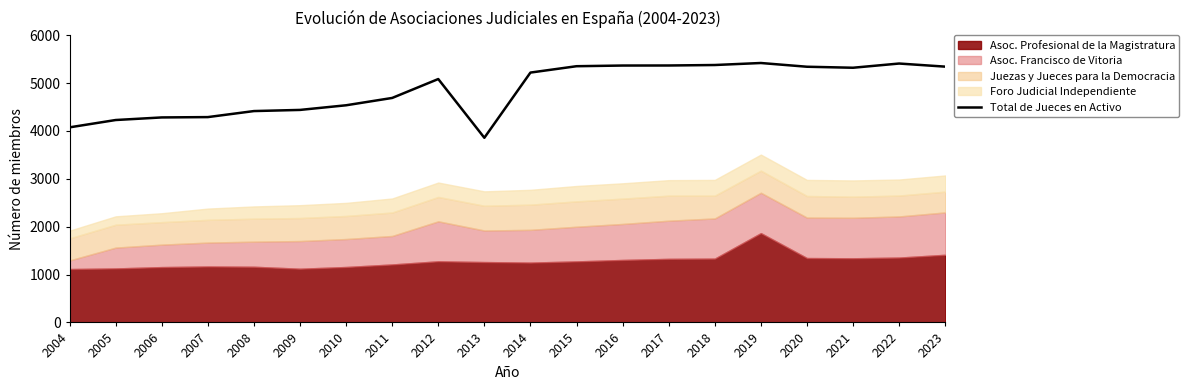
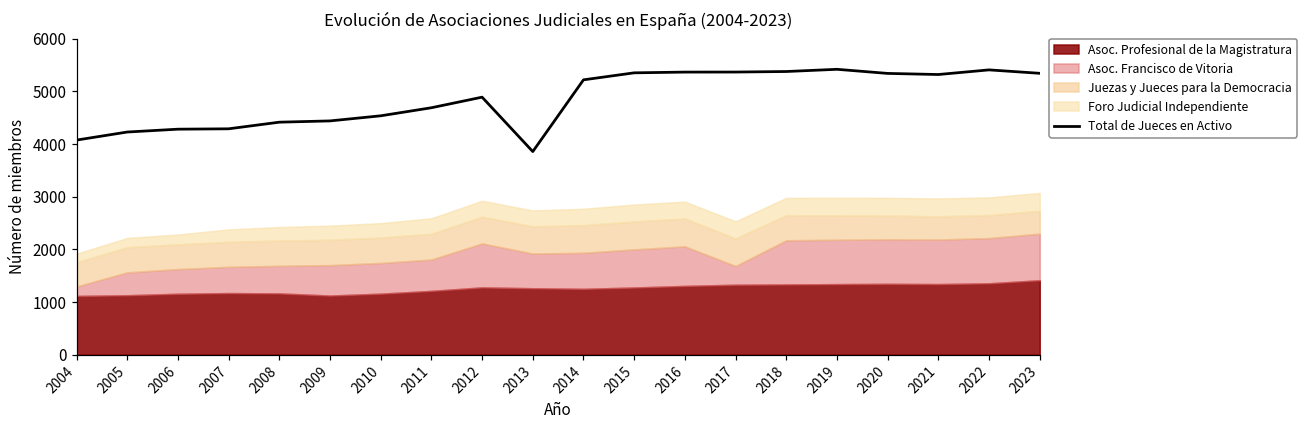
Total de Jueces en Activo, 2012: 5100 -> 4900
Asoc. Francisco de Vitoria, 2017: 800 -> 400
Asoc. Profesional de la Magistratura, 2019: 1900 -> 1300
